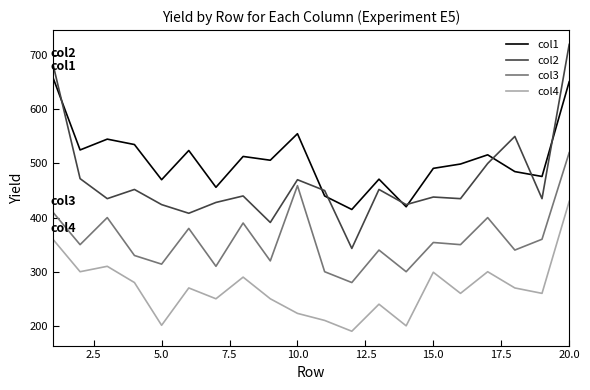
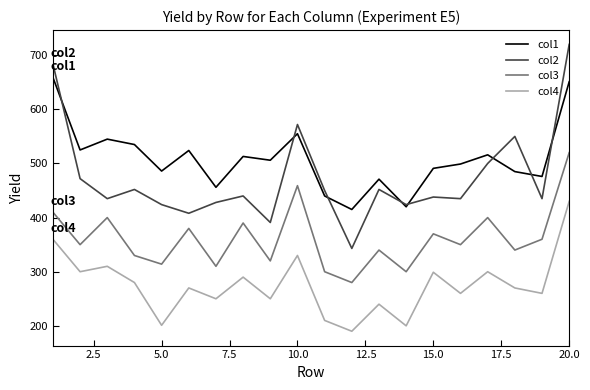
col1, 5.0: 470 -> 490
col2, 10.0: 470 -> 570
col4, 10.0: 220 -> 330
col3, 15.0: 350 -> 370
